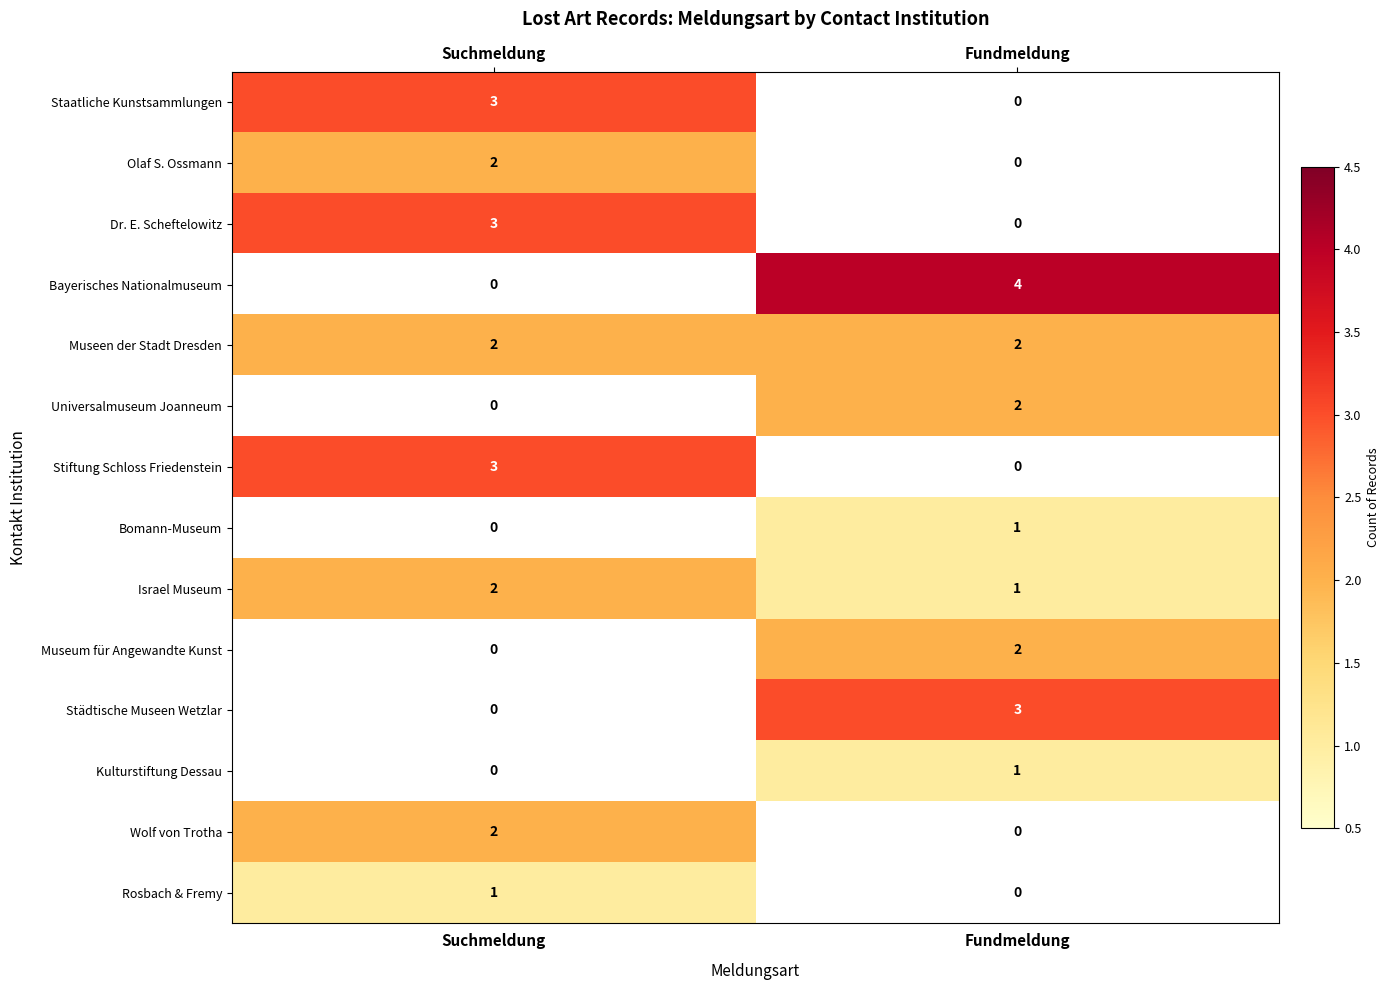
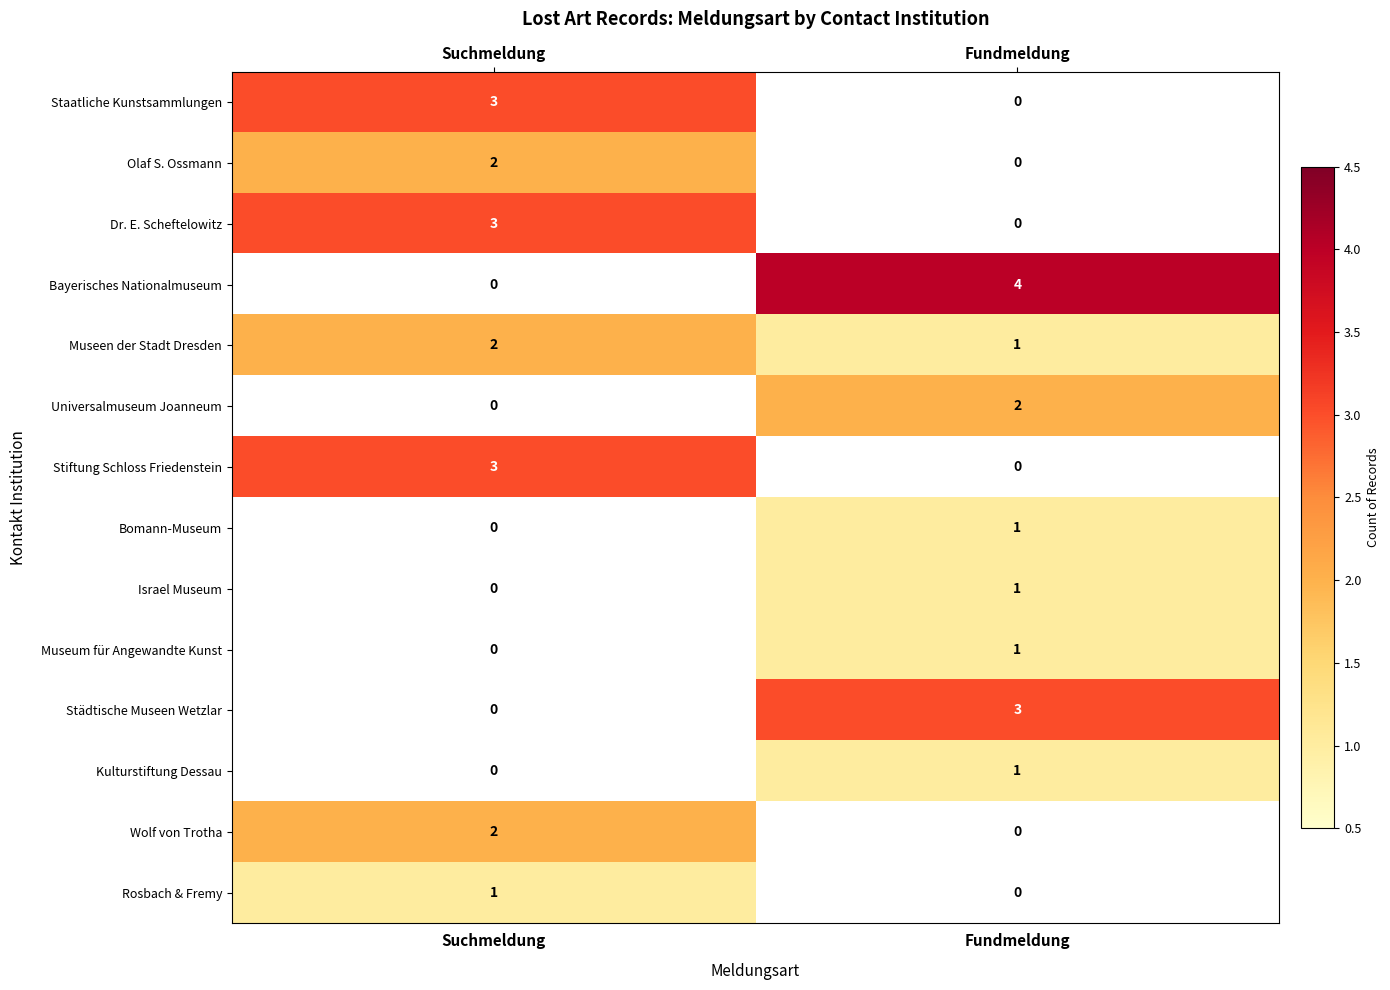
Museen der Stadt Dresden, Fundmeldung: 2 -> 1
Israel Museum, Suchmeldung: 2 -> 0
Museum für Angewandte Kunst, Fundmeldung: 2 -> 1
